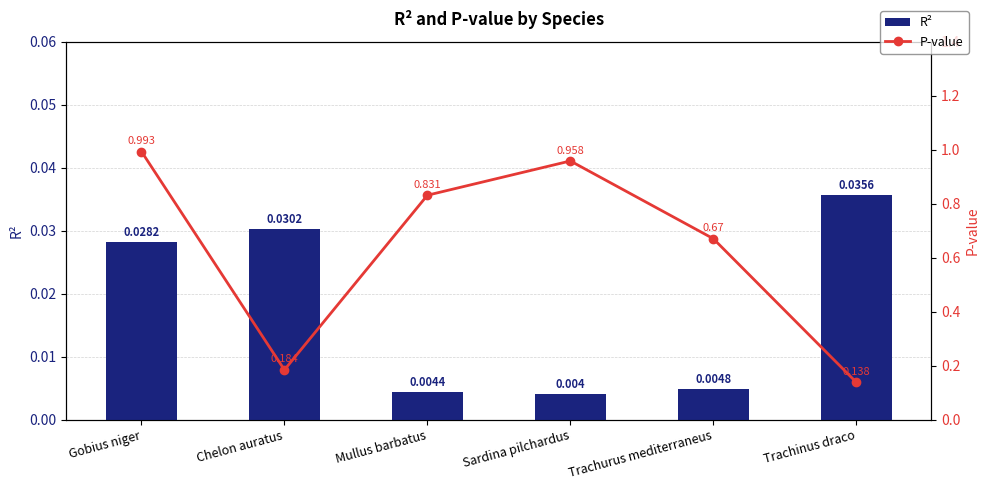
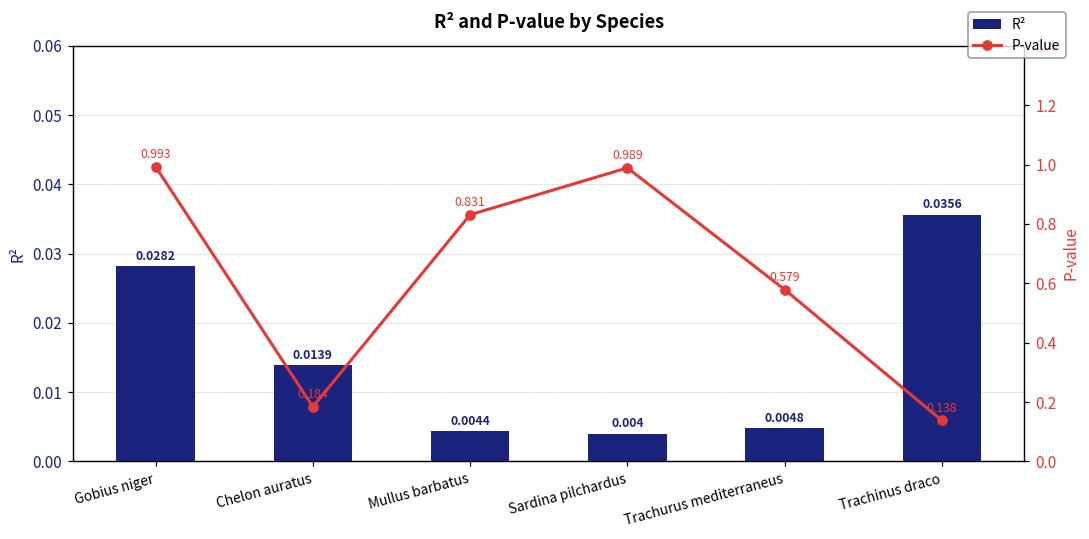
R², Chelon auratus: 0.0302 -> 0.0139
P-value, Sardina pilchardus: 0.958 -> 0.989
P-value, Trachurus mediterraneus: 0.67 -> 0.579
